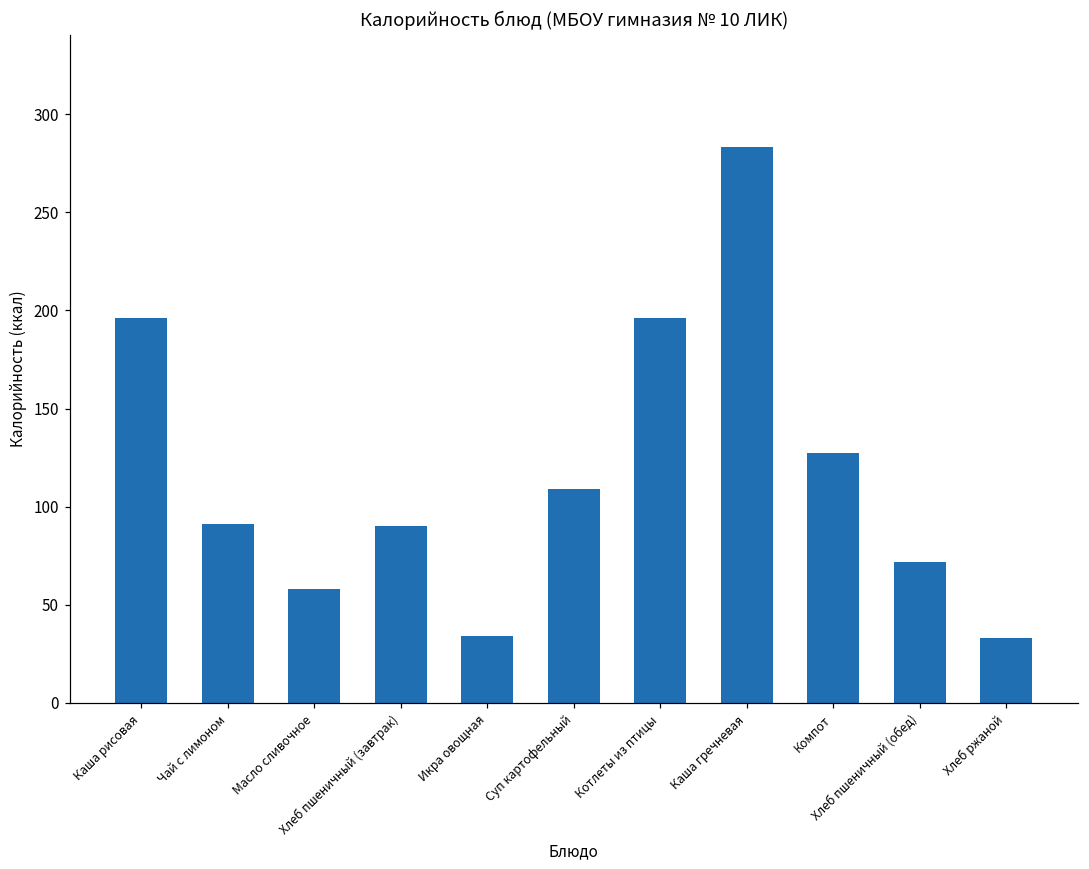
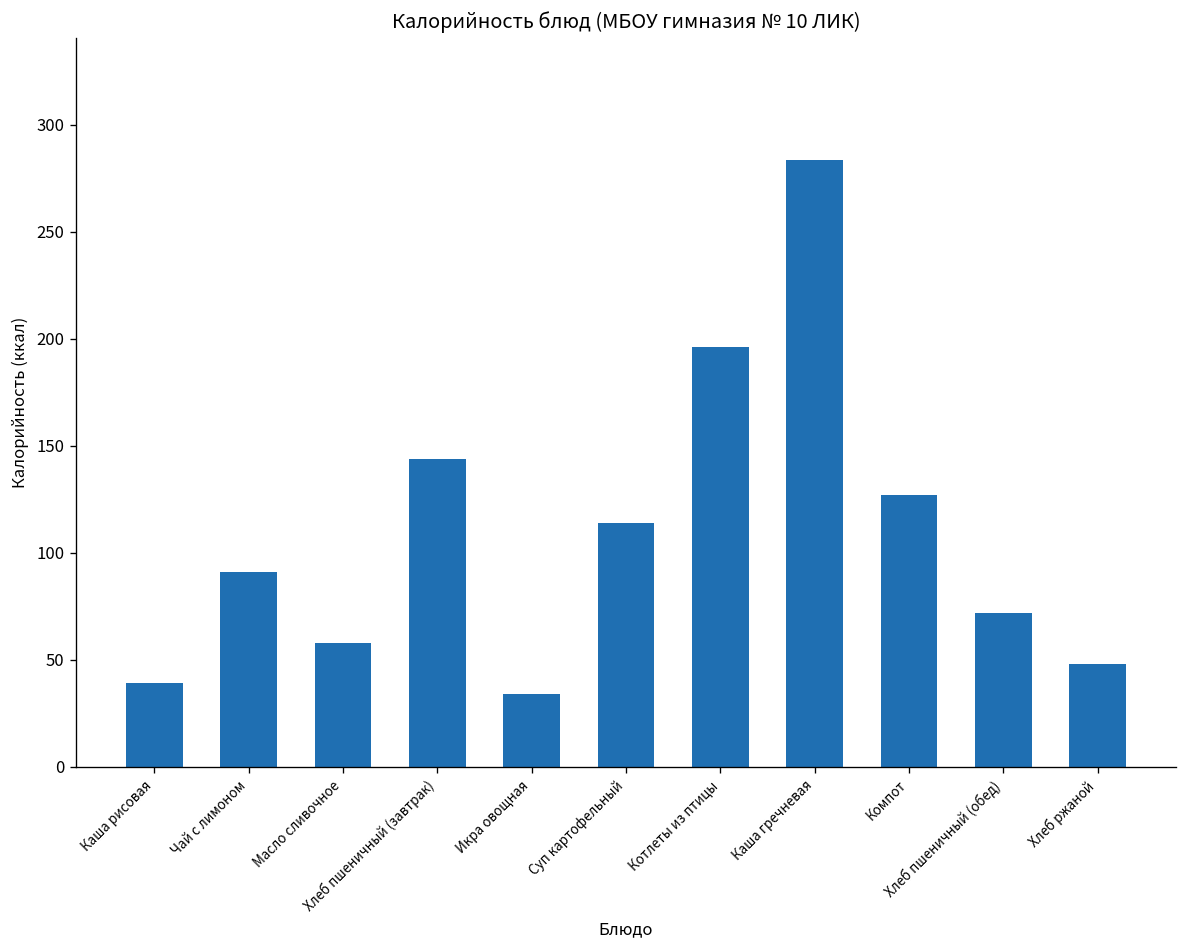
Каша рисовая: 196 -> 39
Хлеб пшеничный (завтрак): 90 -> 144
Суп картофельный: 109 -> 114
Хлеб ржаной: 33 -> 48
